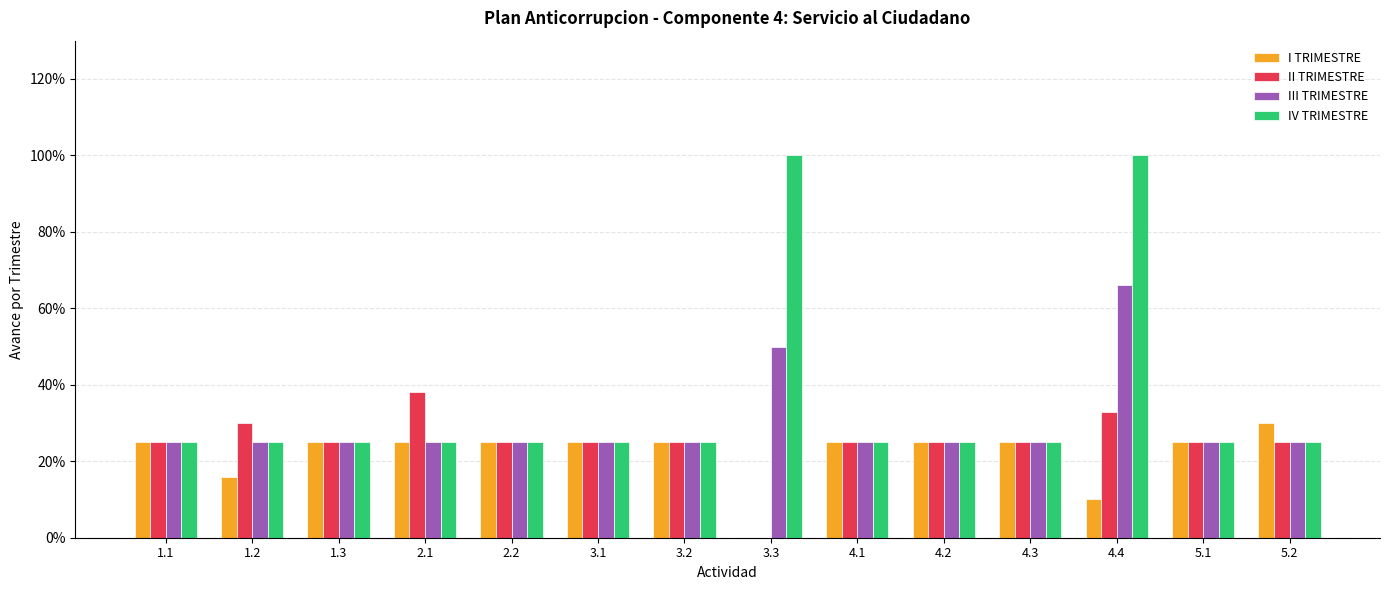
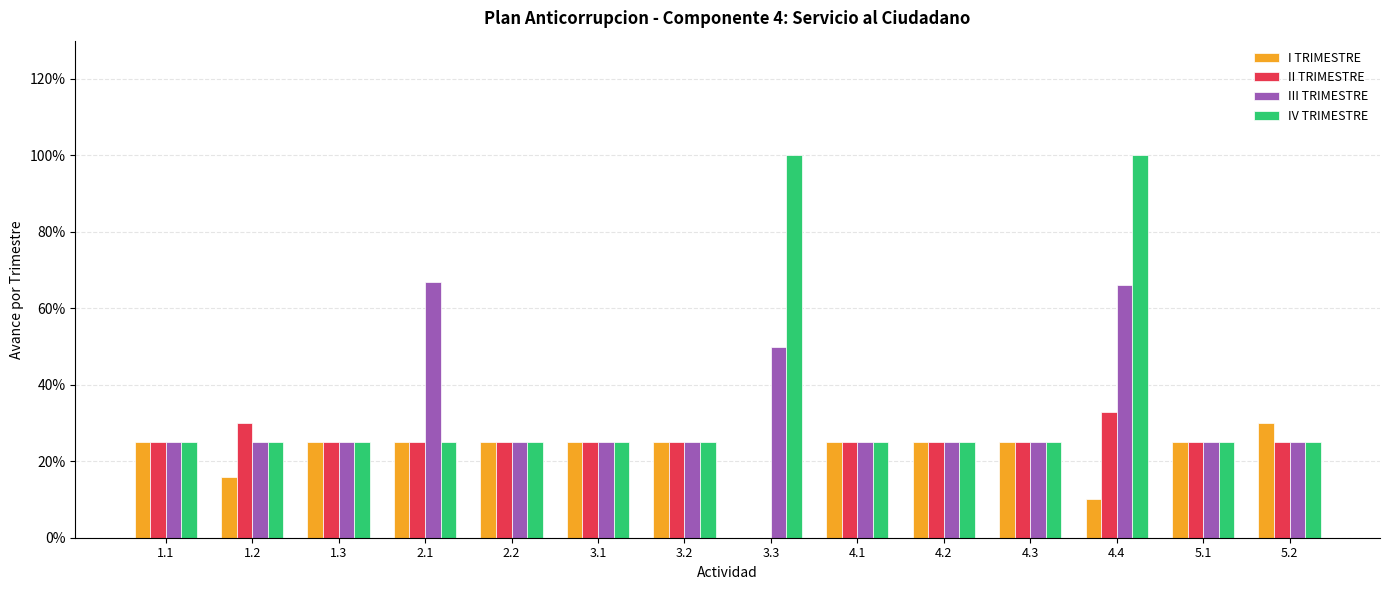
II TRIMESTRE, 2.1: 38% -> 25%
III TRIMESTRE, 2.1: 25% -> 67%
